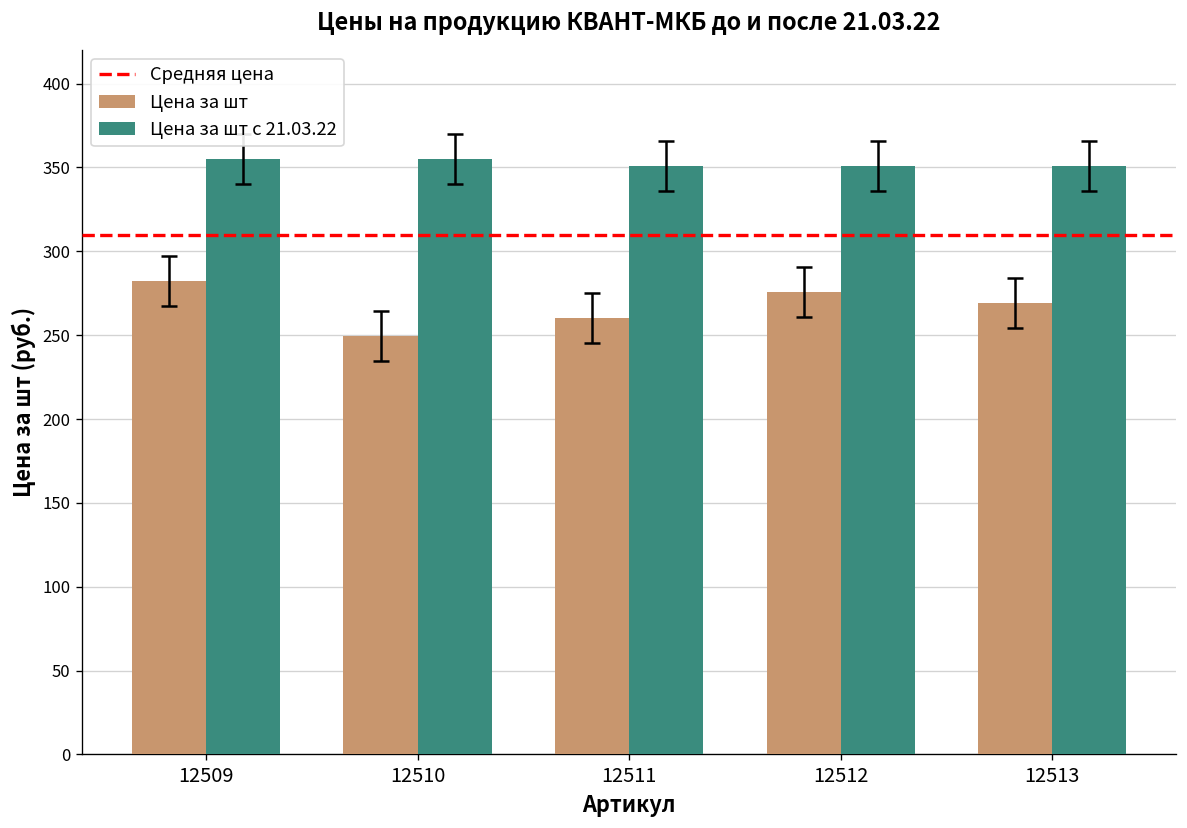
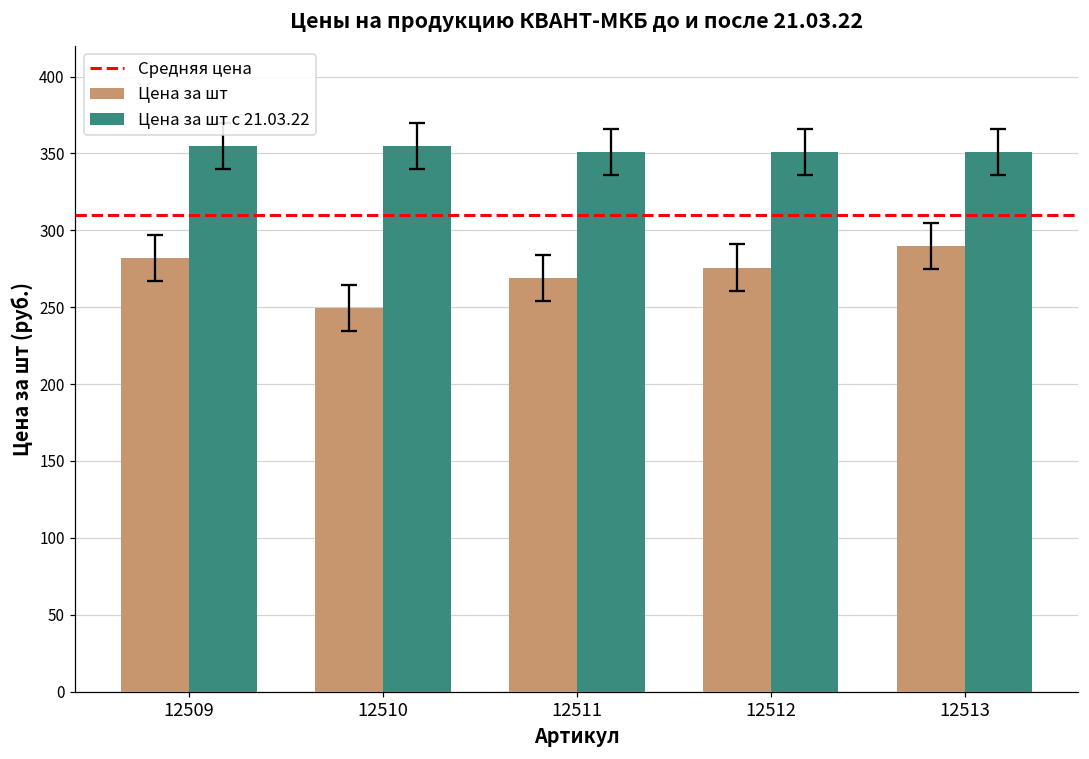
Цена за шт, 12511: 260 -> 269
Цена за шт, 12513: 269 -> 290
